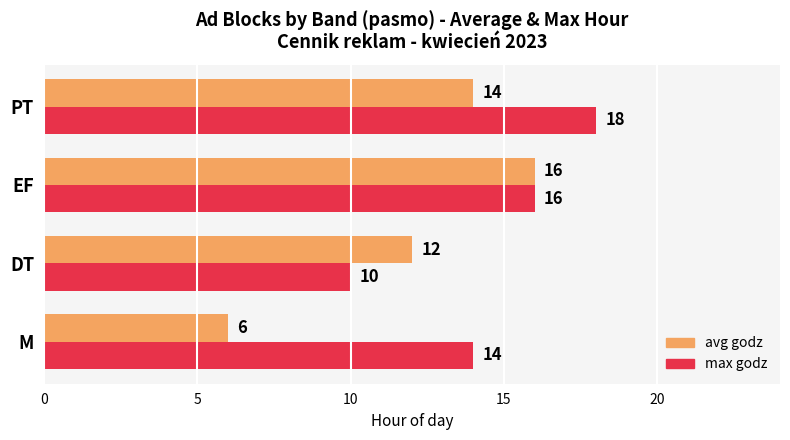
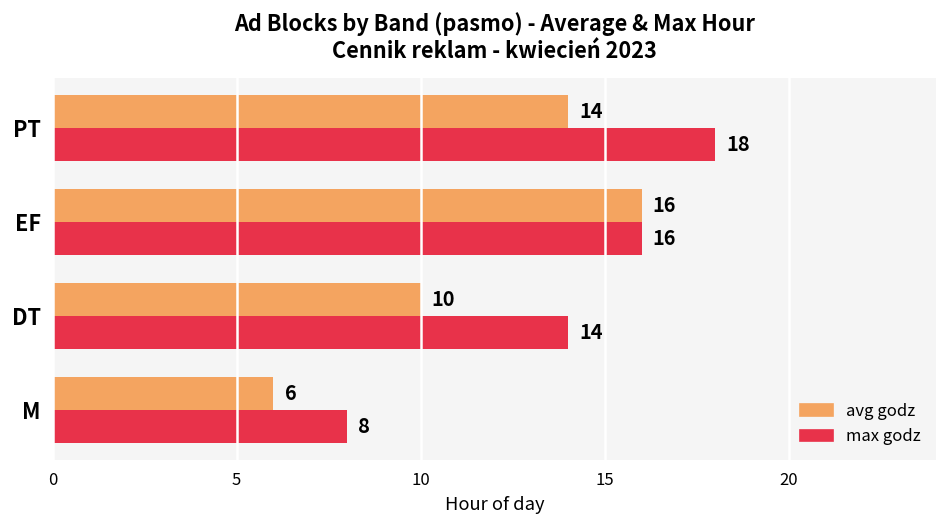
avg godz, DT: 12 -> 10
max godz, DT: 10 -> 14
max godz, M: 14 -> 8
